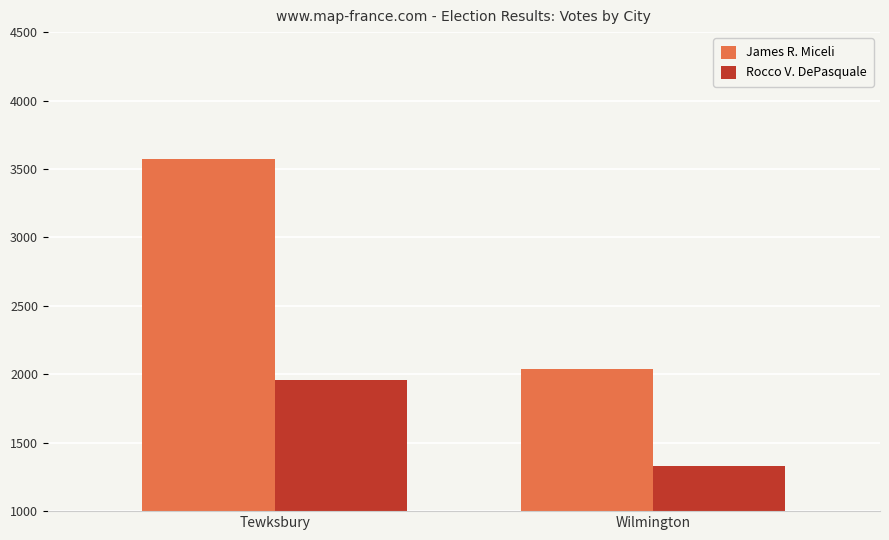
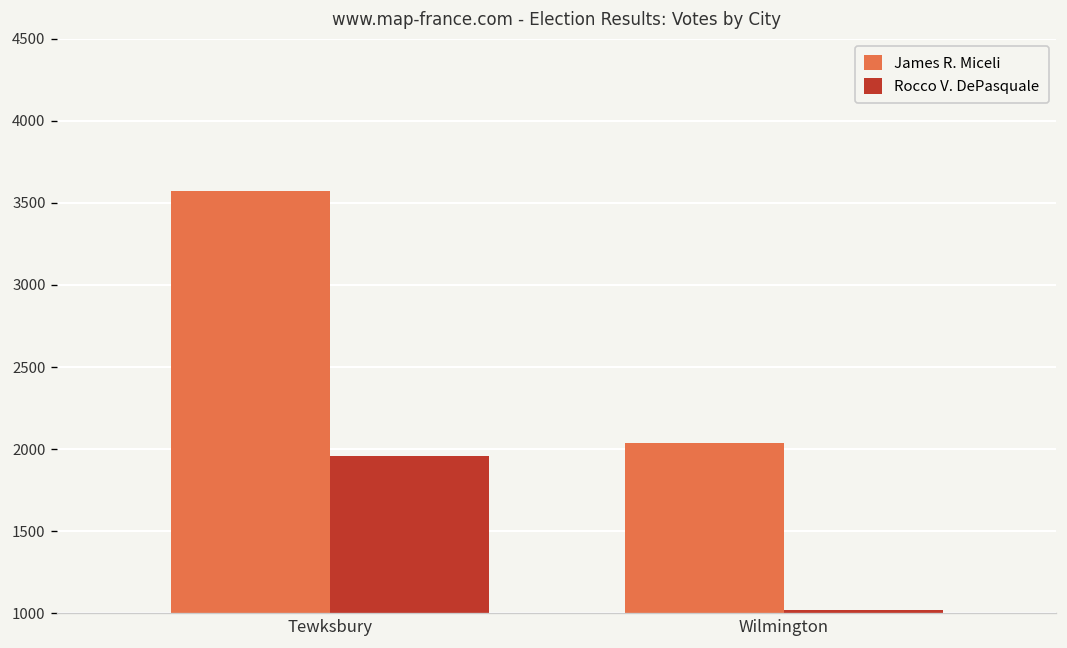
Rocco V. DePasquale, Wilmington: 1330 -> 1020
